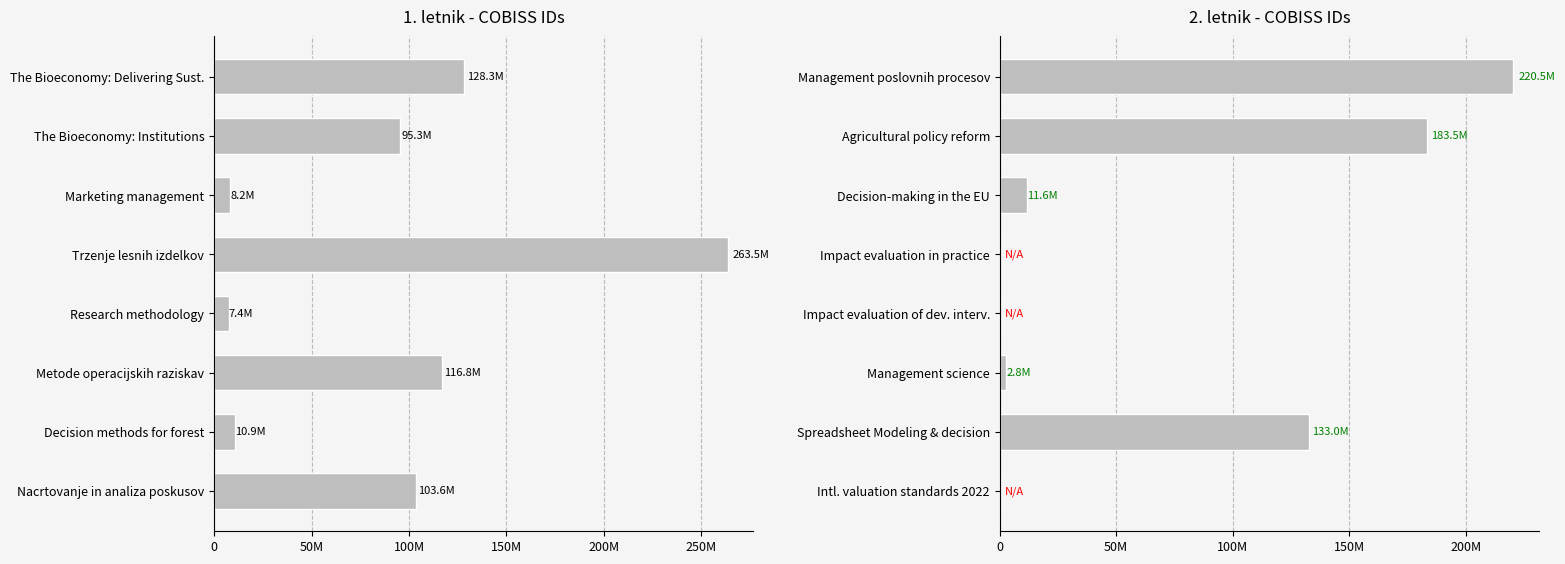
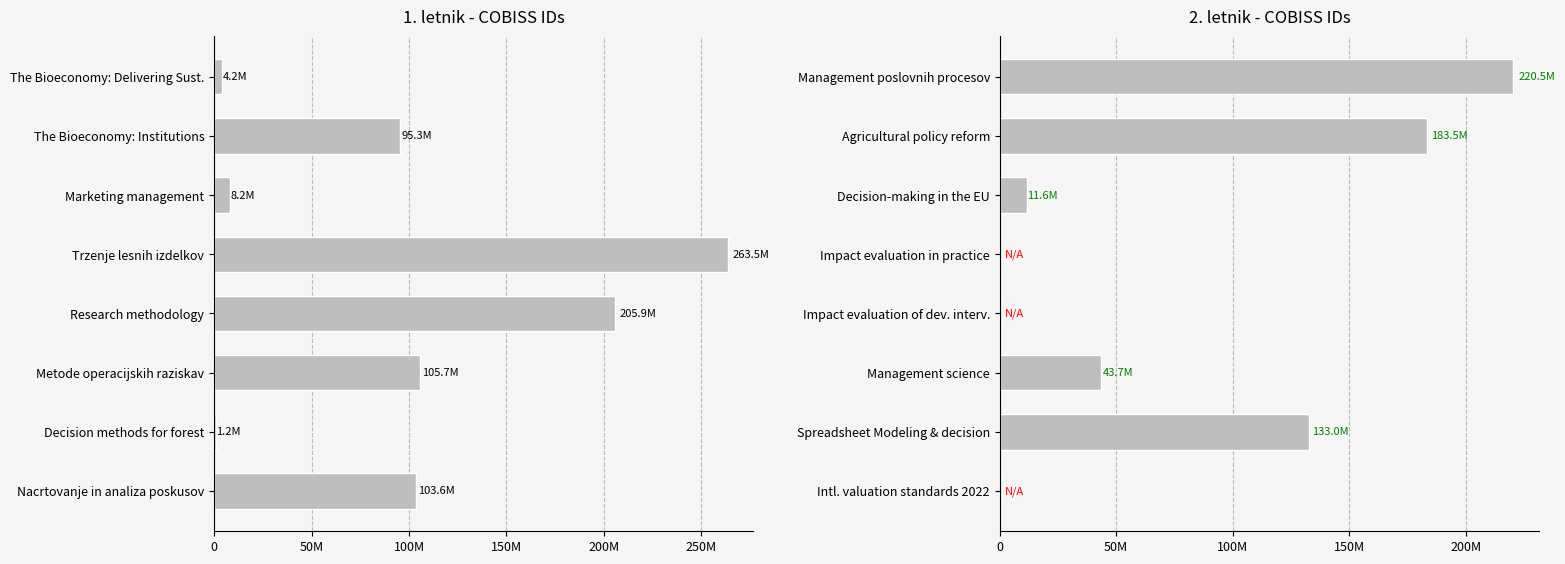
1. letnik - COBISS IDs, The Bioeconomy: Delivering Sust.: 128.3M -> 4.2M
1. letnik - COBISS IDs, Research methodology: 7.4M -> 205.9M
1. letnik - COBISS IDs, Metode operacijskih raziskav: 116.8M -> 105.7M
1. letnik - COBISS IDs, Decision methods for forest: 10.9M -> 1.2M
2. letnik - COBISS IDs, Management science: 2.8M -> 43.7M
